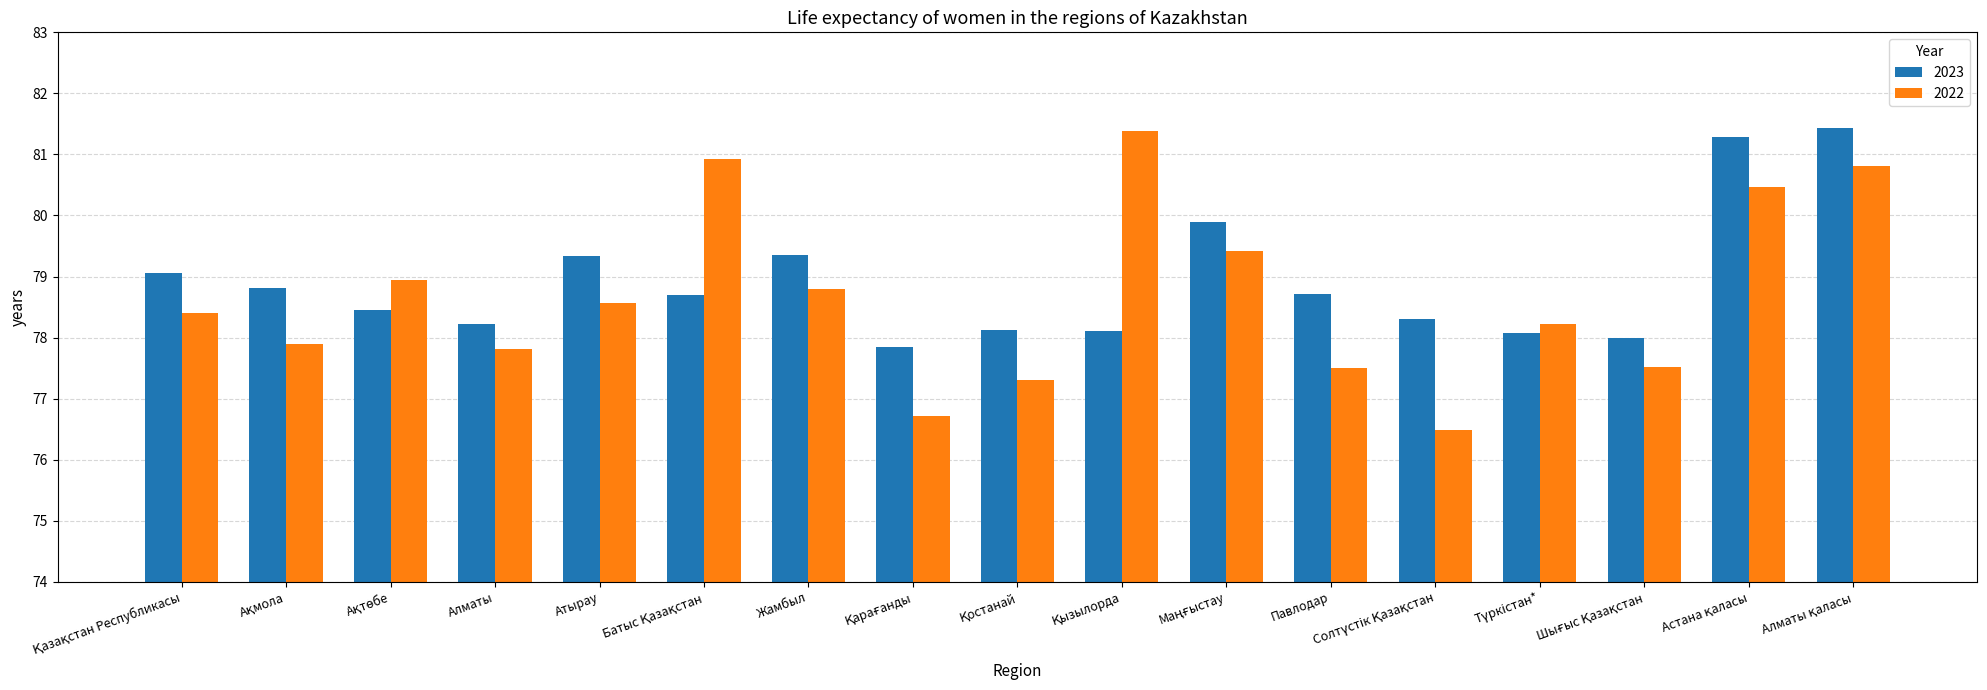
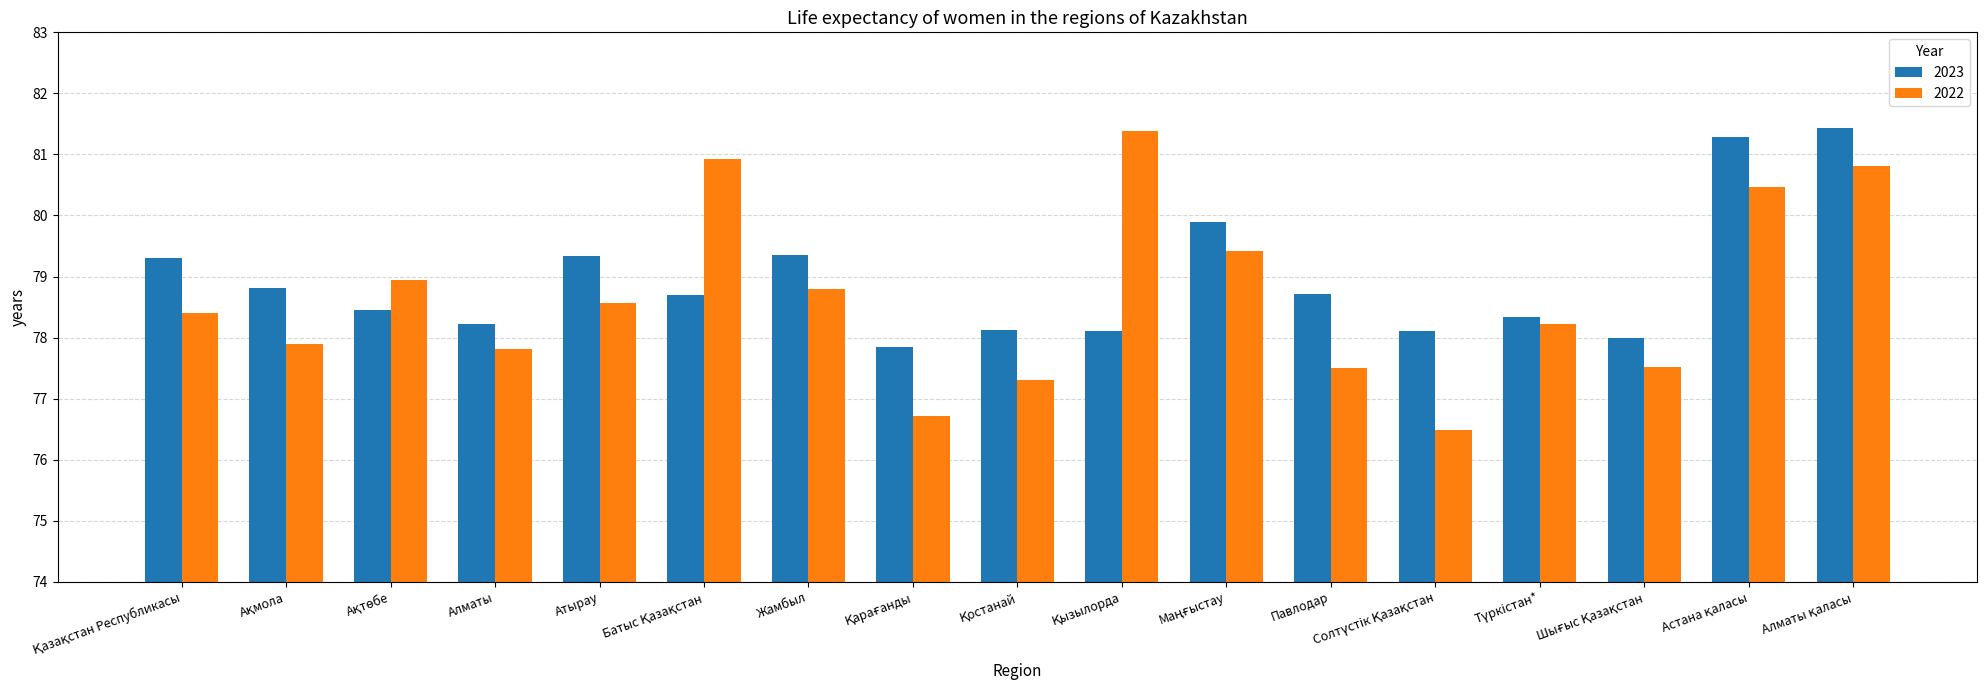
2023, Қазақстан Республикасы: 79.1 -> 79.3
2023, Солтүстік Қазақстан: 78.3 -> 78.1
2023, Түркістан*: 78.1 -> 78.3
